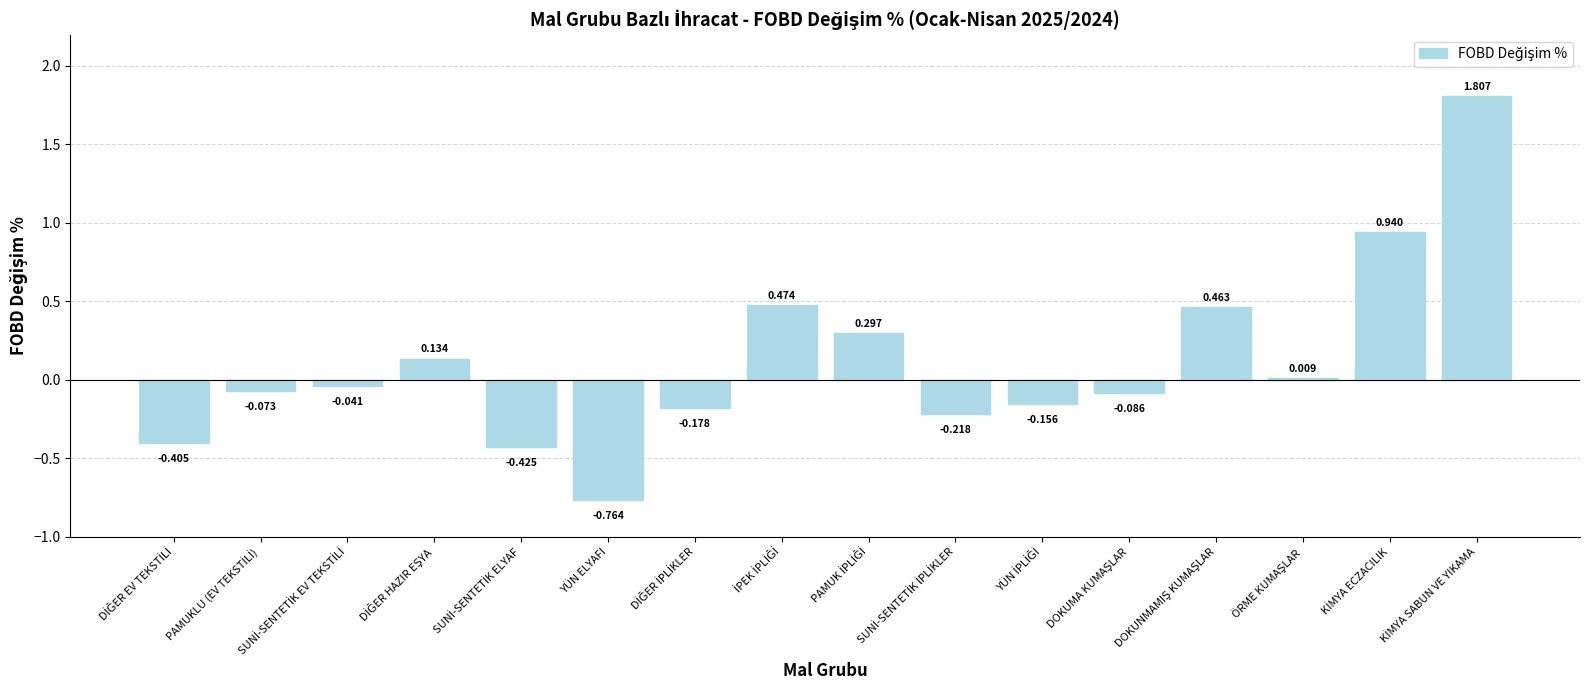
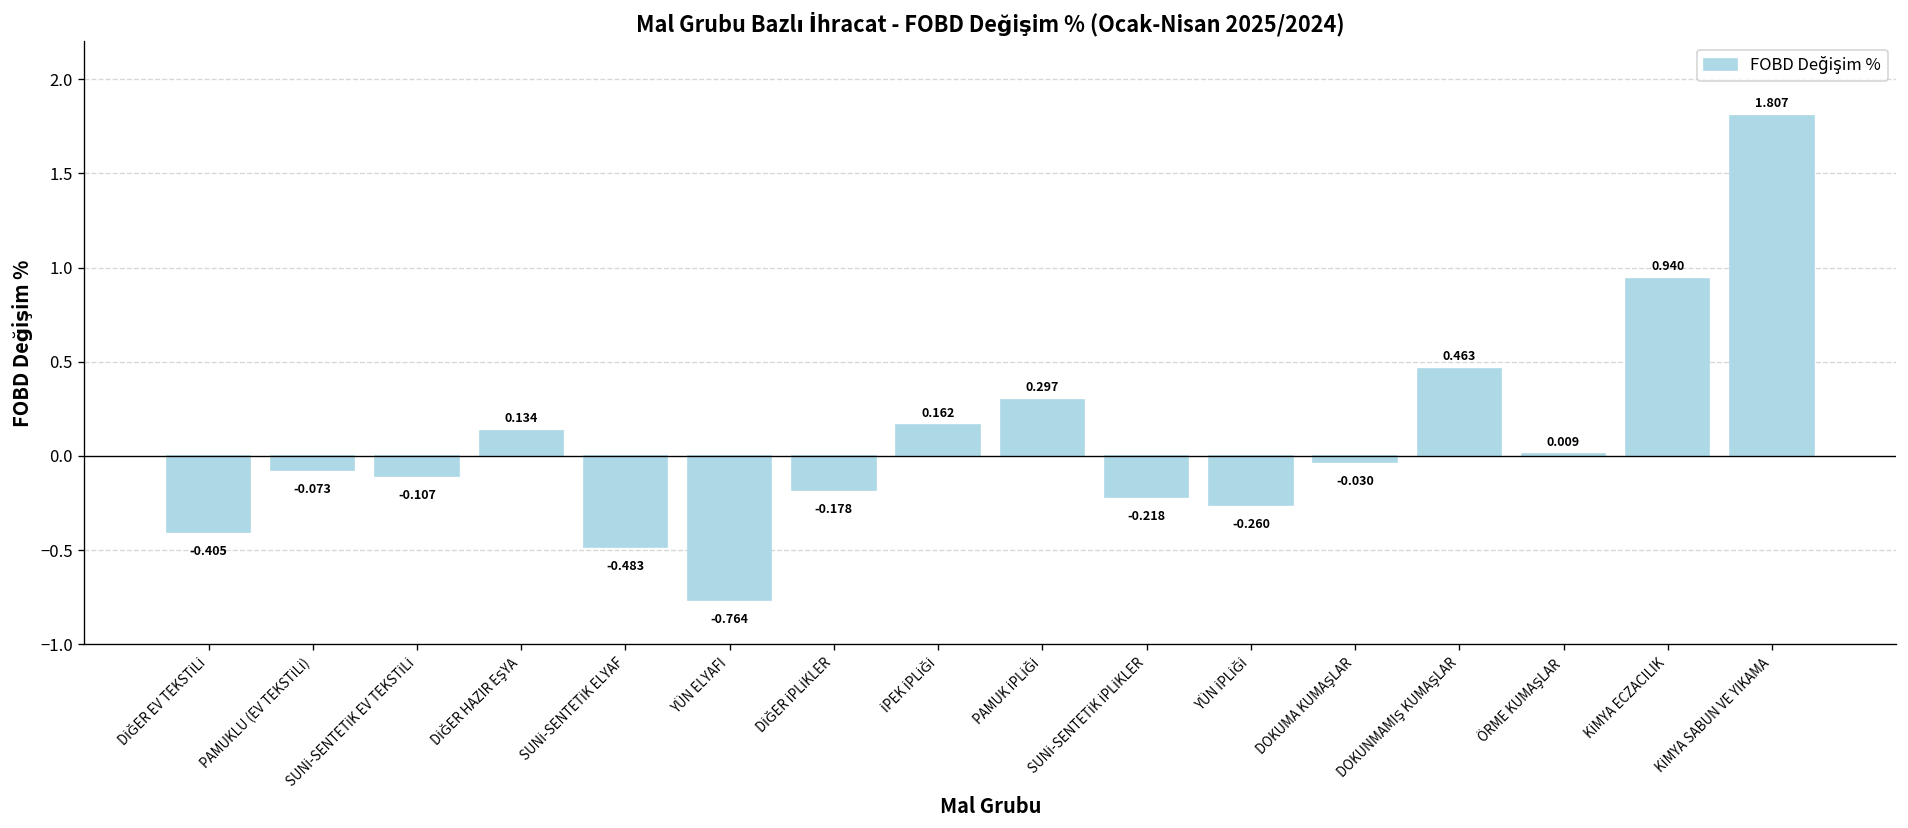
SUNİ-SENTETİK EV TEKSTİLİ: -0.041 -> -0.107
SUNİ-SENTETİK ELYAF: -0.425 -> -0.483
İPEK İPLİĞİ: 0.474 -> 0.162
YÜN İPLİĞİ: -0.156 -> -0.260
DOKUMA KUMAŞLAR: -0.086 -> -0.030
